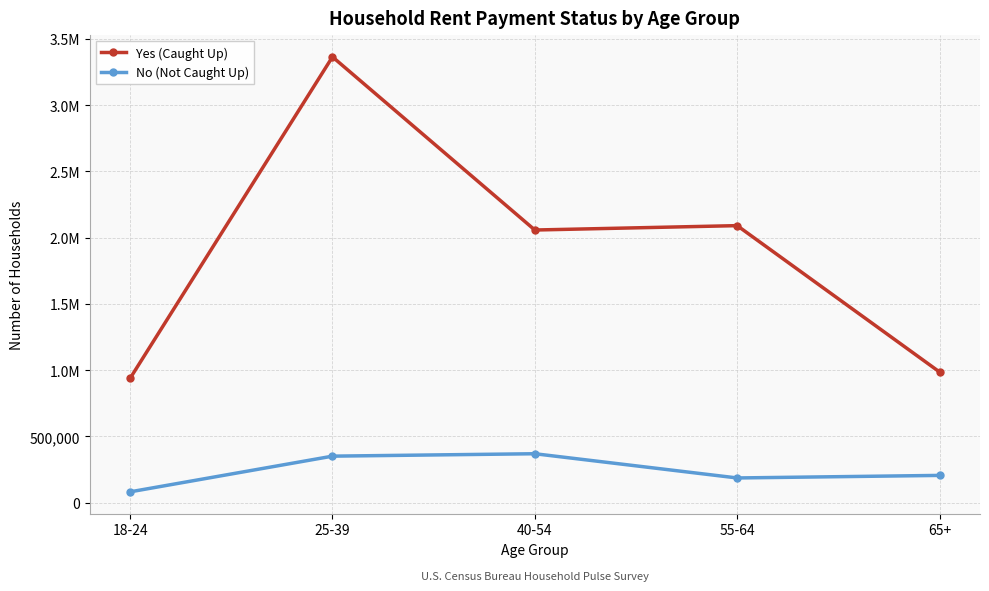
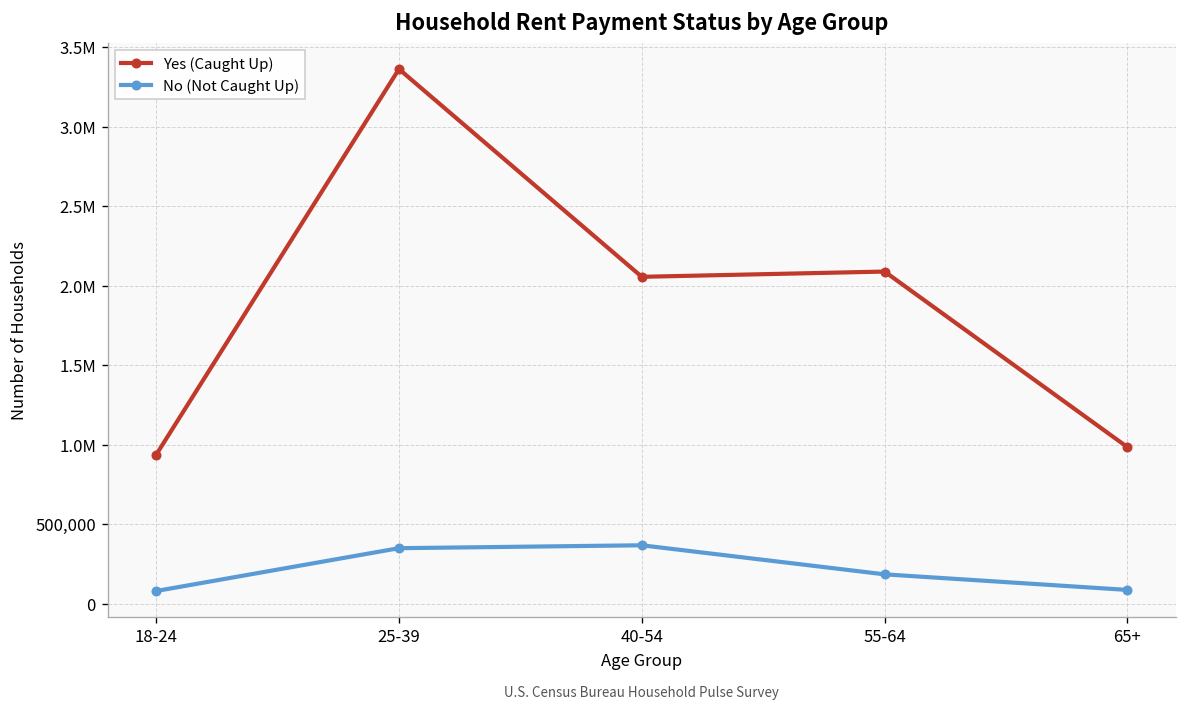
No (Not Caught Up), 65+: 210,000 -> 90,000
